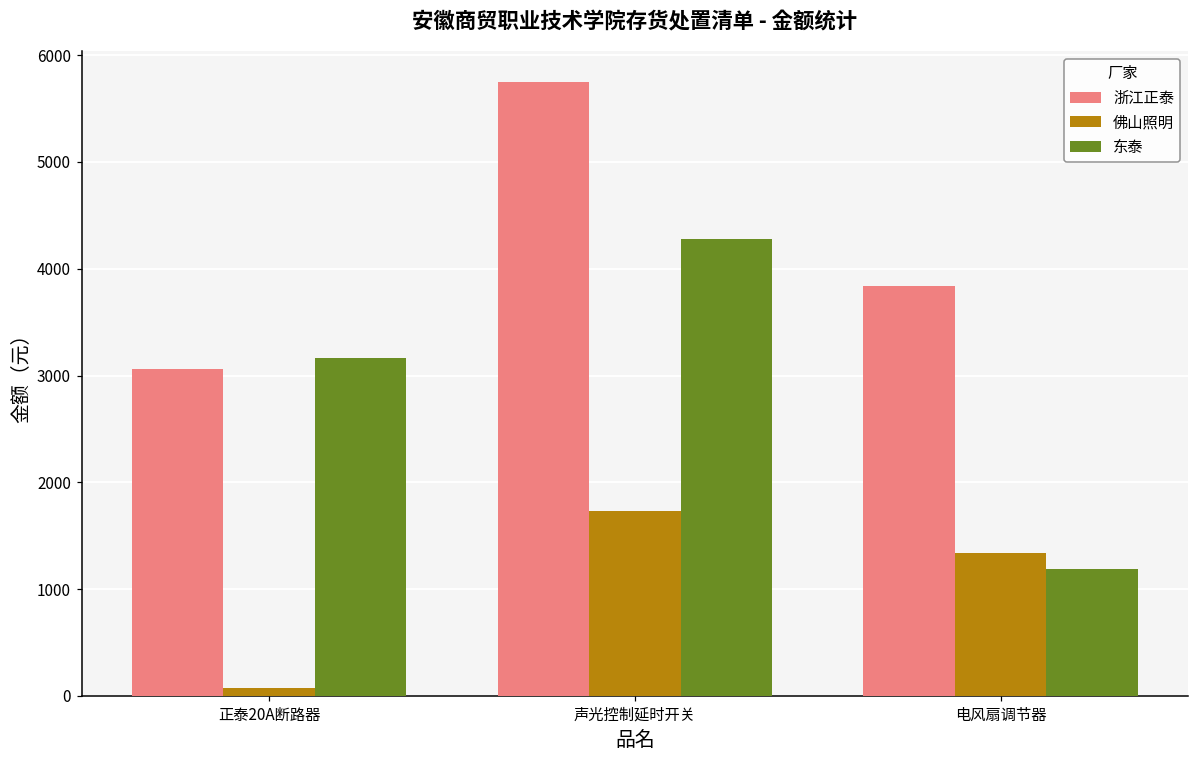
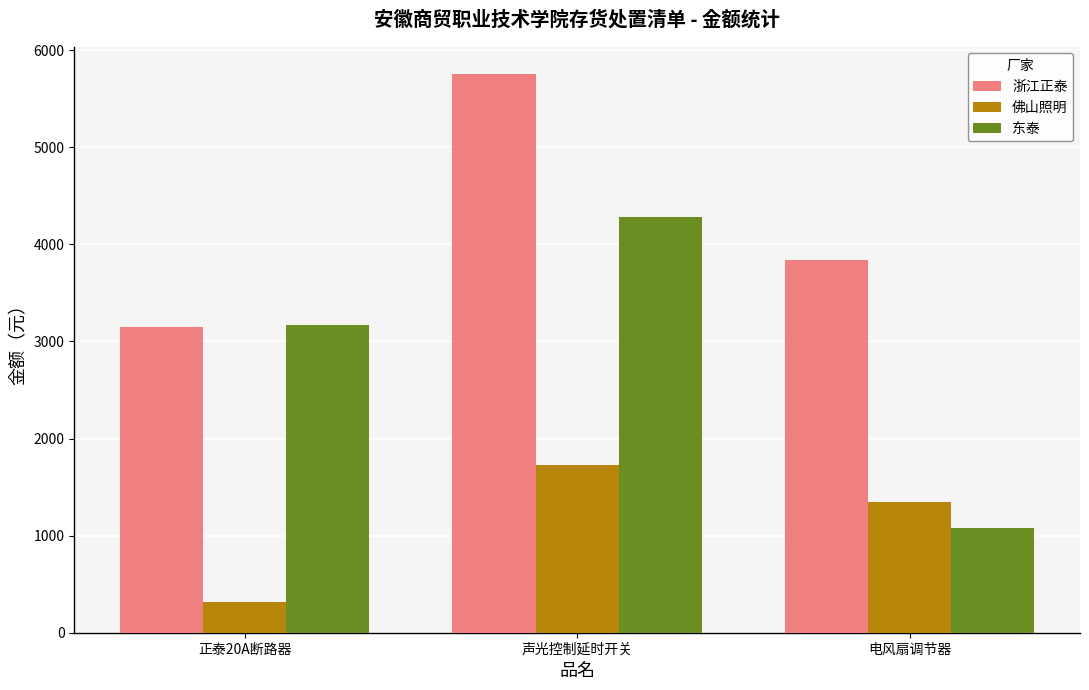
浙江正泰, 正泰20A断路器: 3100 -> 3200
佛山照明, 正泰20A断路器: 100 -> 300
东泰, 电风扇调节器: 1200 -> 1100
